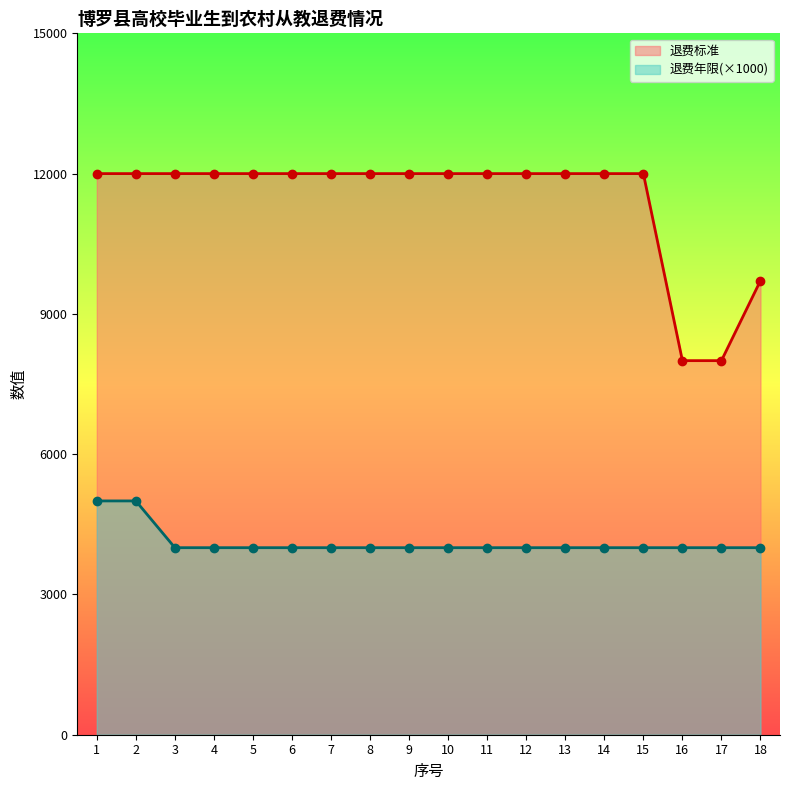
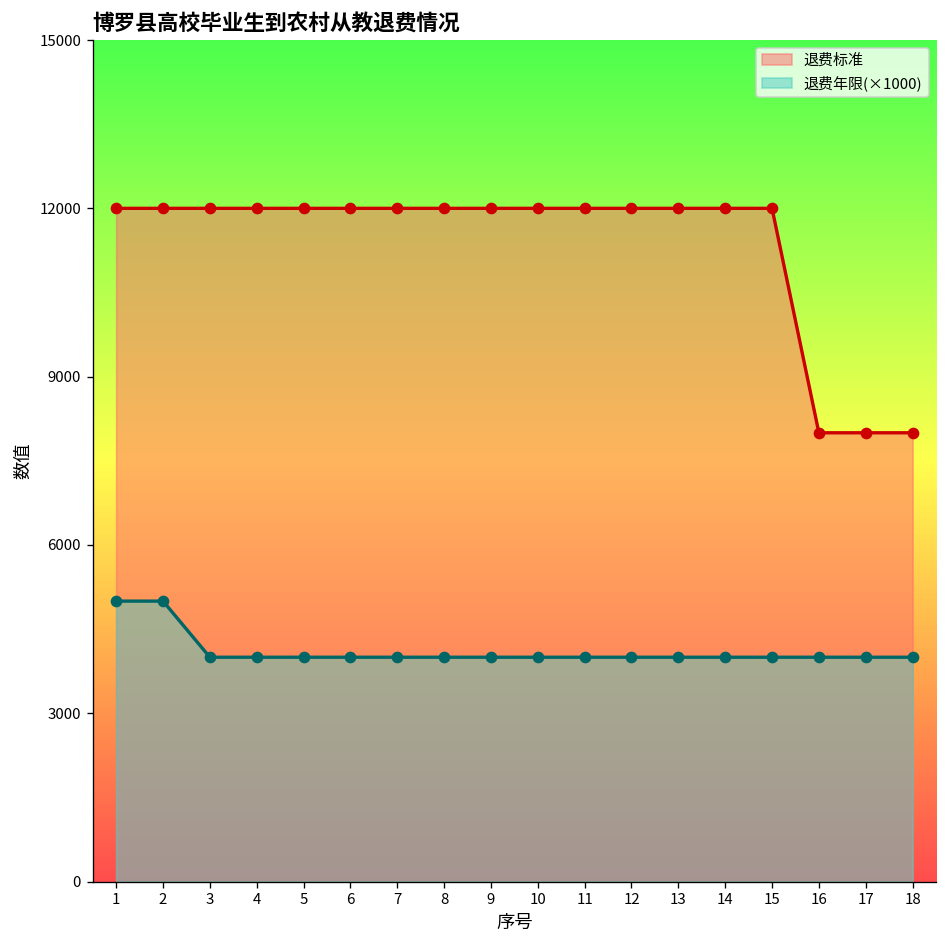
退费标准, 18: 9700 -> 8000
